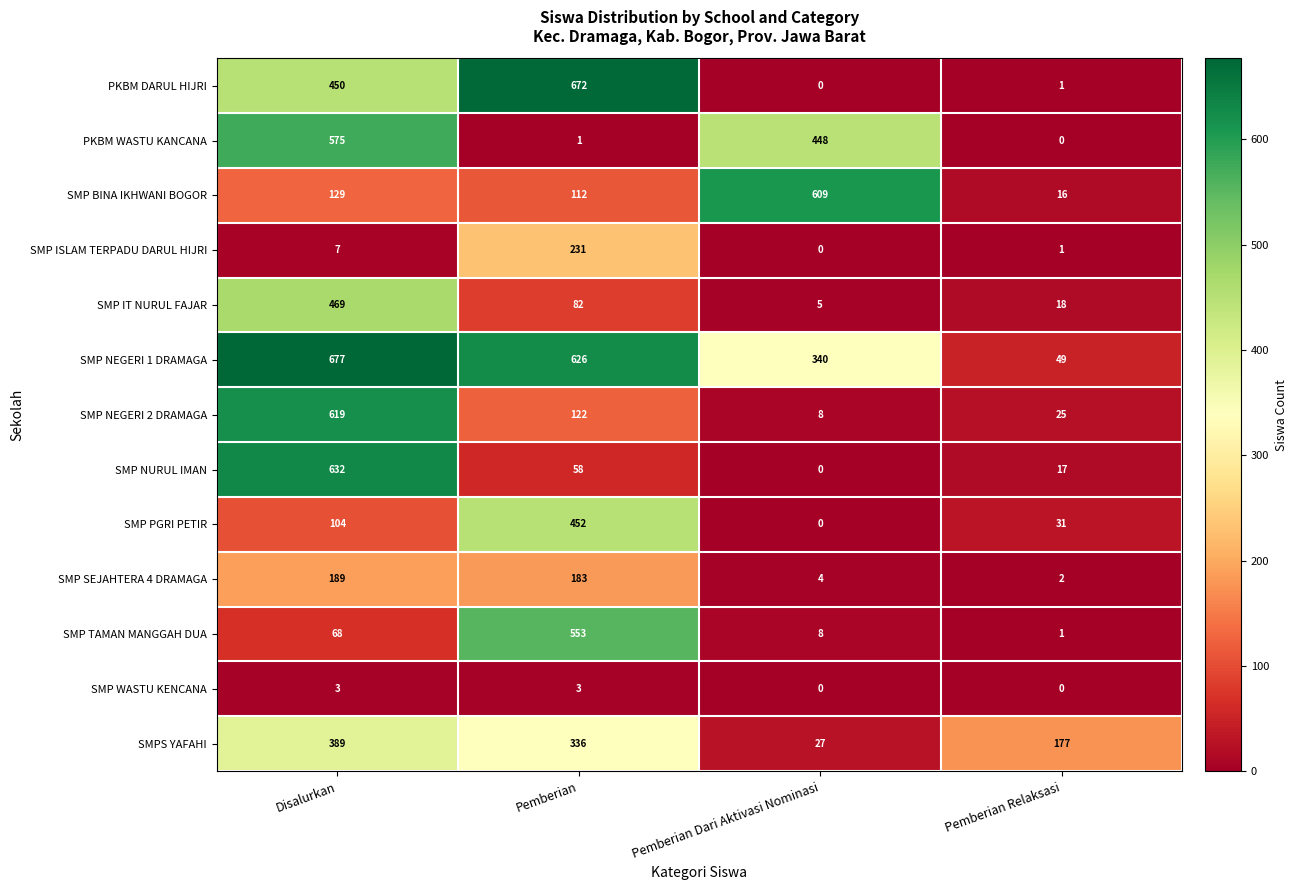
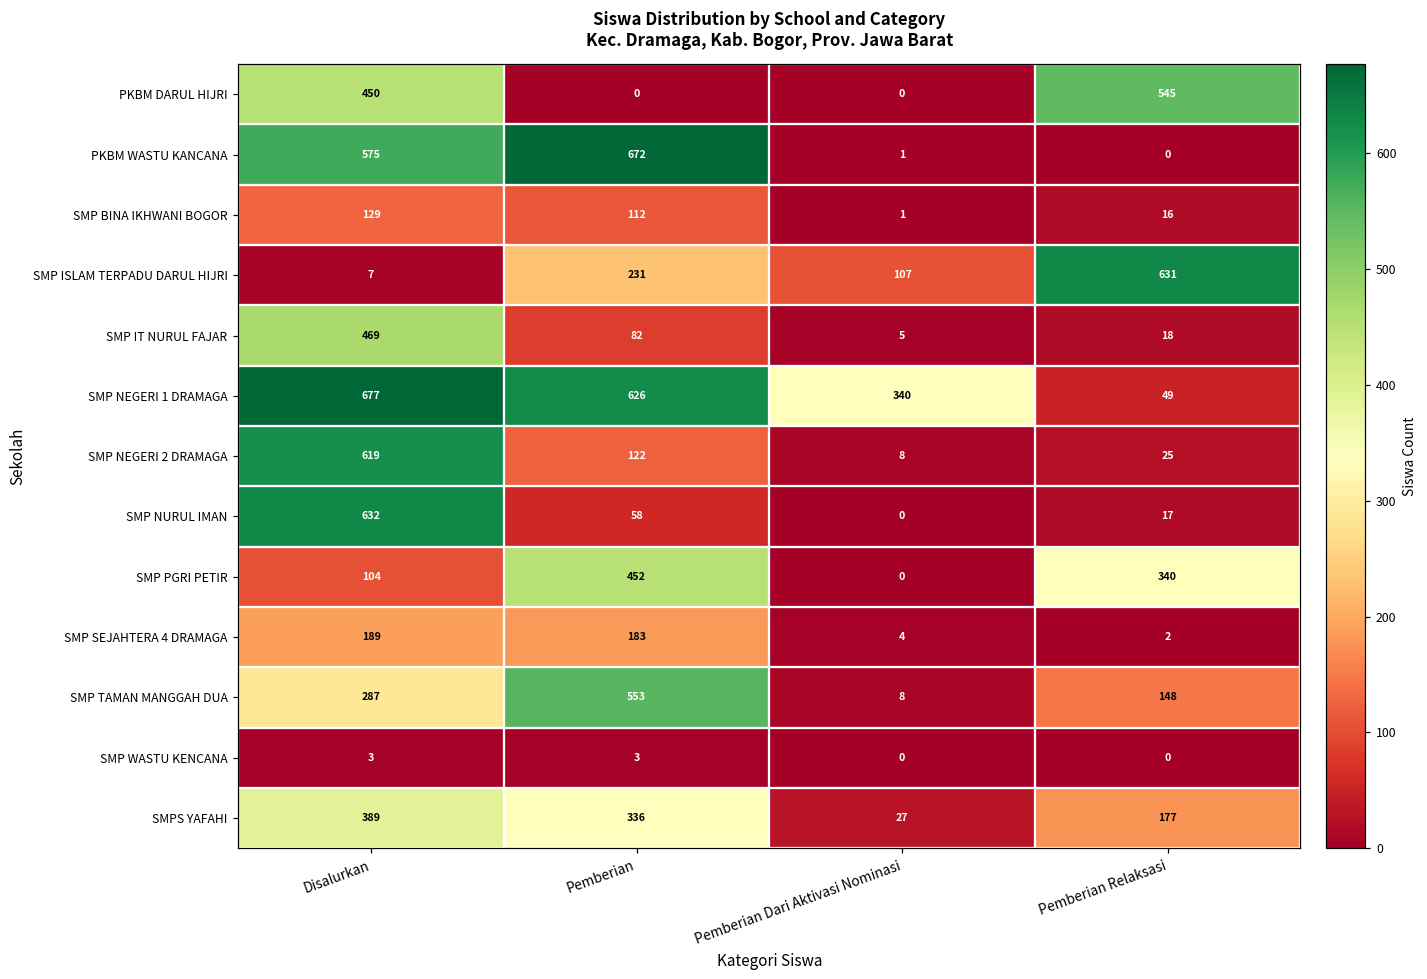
PKBM DARUL HIJRI, Pemberian: 672 -> 0
PKBM DARUL HIJRI, Pemberian Relaksasi: 1 -> 545
PKBM WASTU KANCANA, Pemberian: 1 -> 672
PKBM WASTU KANCANA, Pemberian Dari Aktivasi Nominasi: 448 -> 1
SMP BINA IKHWANI BOGOR, Pemberian Dari Aktivasi Nominasi: 609 -> 1
SMP ISLAM TERPADU DARUL HIJRI, Pemberian Dari Aktivasi Nominasi: 0 -> 107
SMP ISLAM TERPADU DARUL HIJRI, Pemberian Relaksasi: 1 -> 631
SMP PGRI PETIR, Pemberian Relaksasi: 31 -> 340
SMP TAMAN MANGGAH DUA, Disalurkan: 68 -> 287
SMP TAMAN MANGGAH DUA, Pemberian Relaksasi: 1 -> 148
